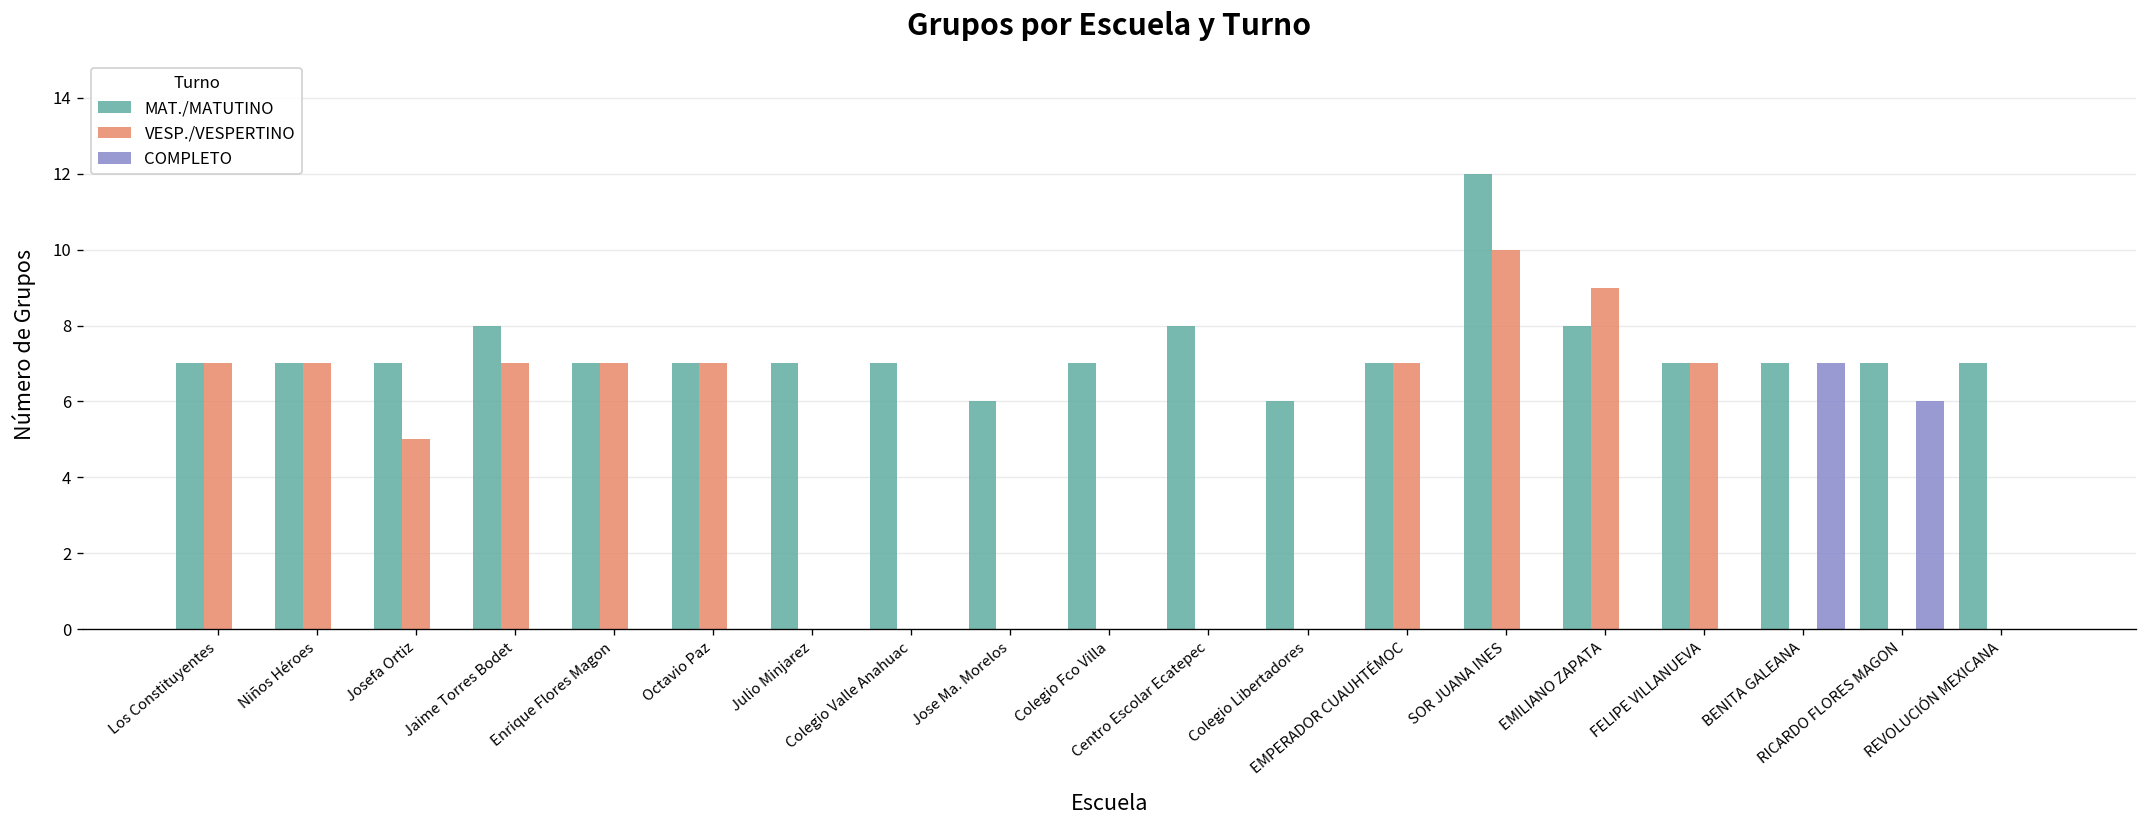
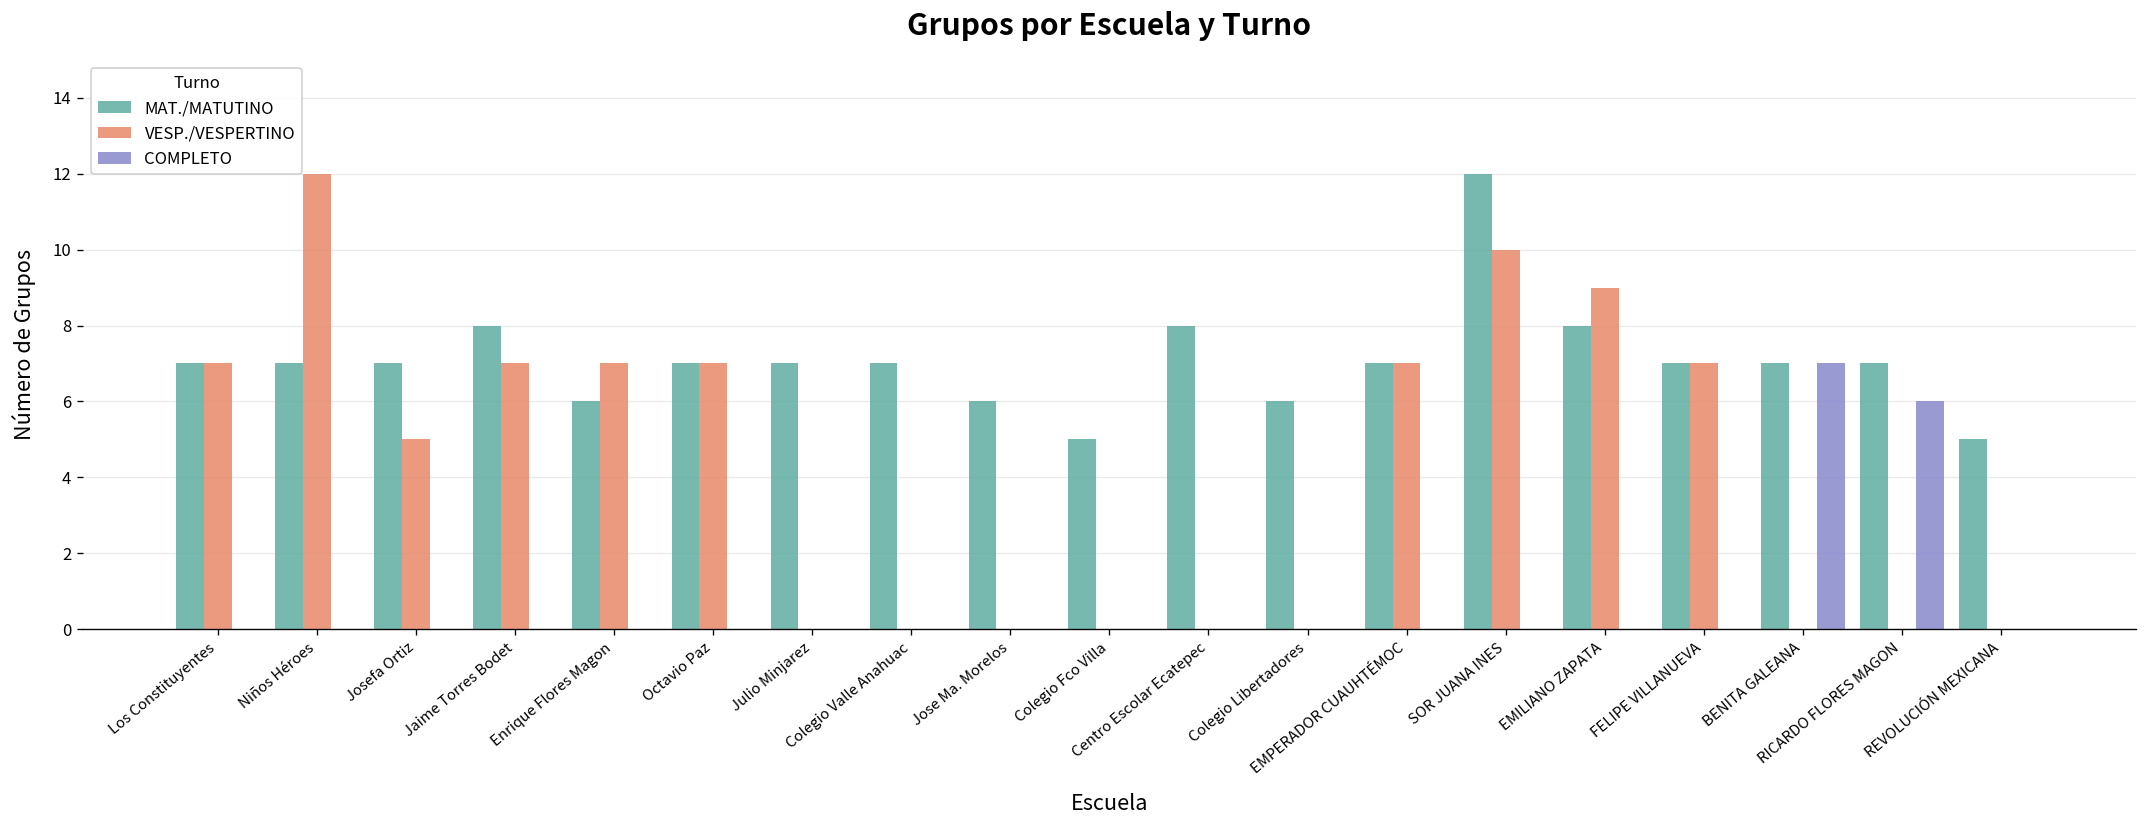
VESP./VESPERTINO, Niños Héroes: 7 -> 12
MAT./MATUTINO, Enrique Flores Magon: 7 -> 6
MAT./MATUTINO, Colegio Fco Villa: 7 -> 5
MAT./MATUTINO, REVOLUCIÓN MEXICANA: 7 -> 5
